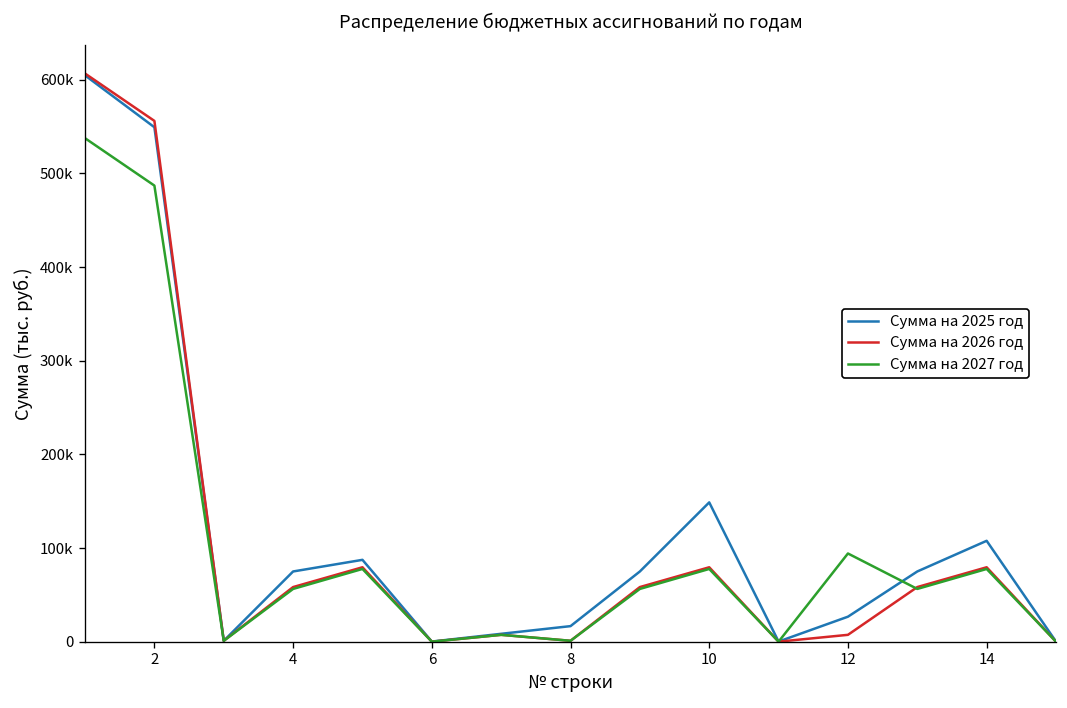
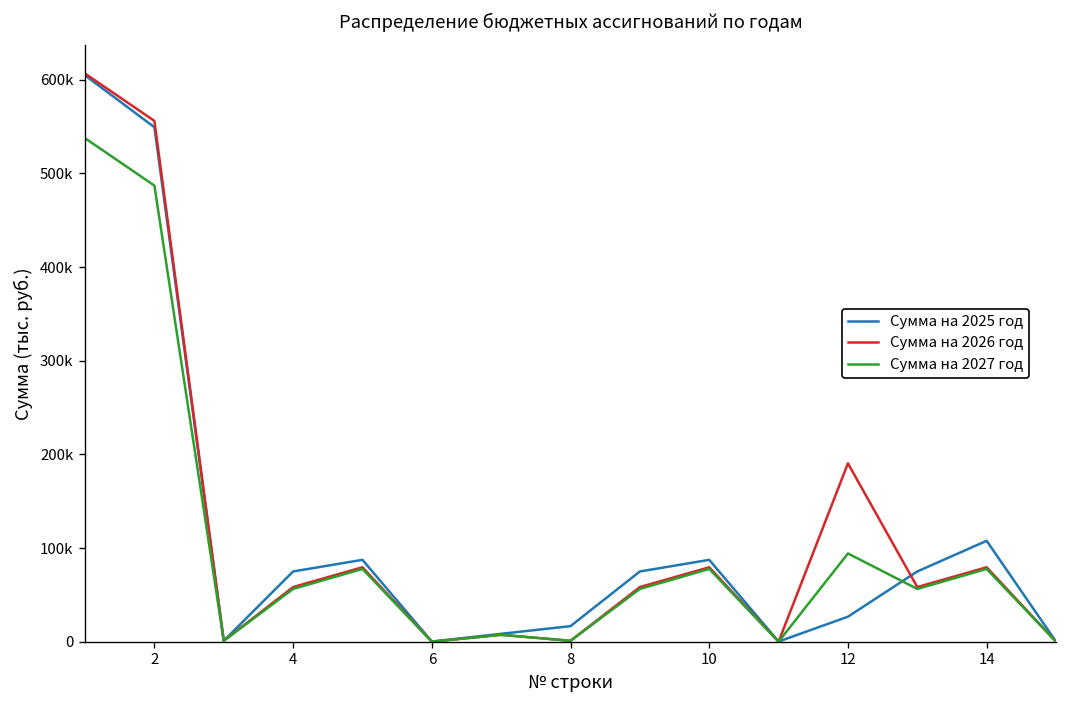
Сумма на 2025 год, 10: 150000 -> 90000
Сумма на 2026 год, 12: 10000 -> 190000
